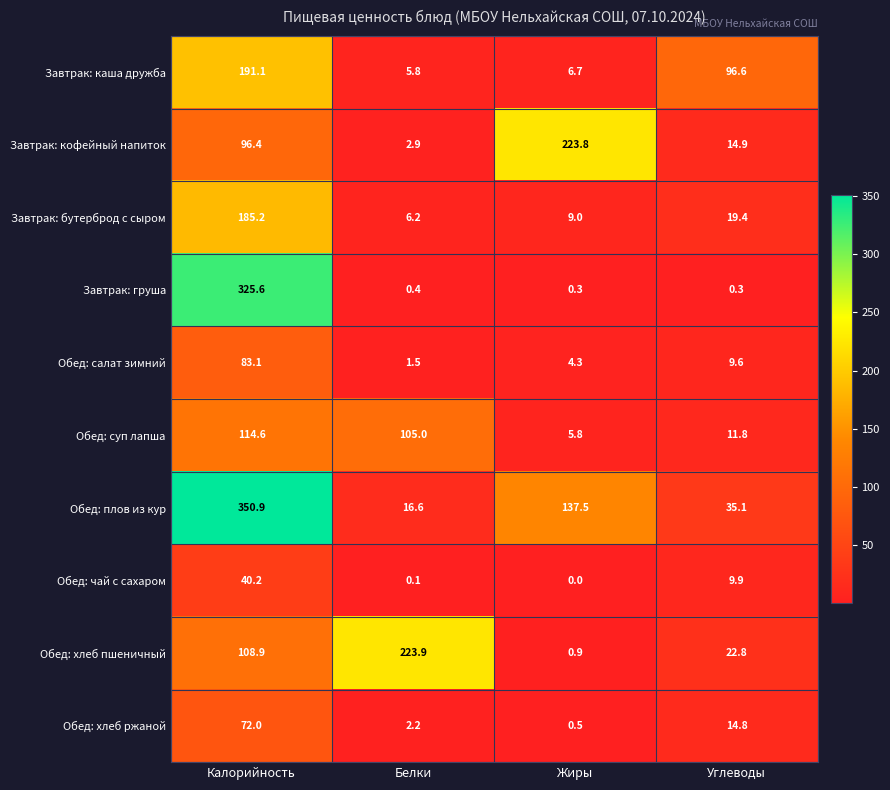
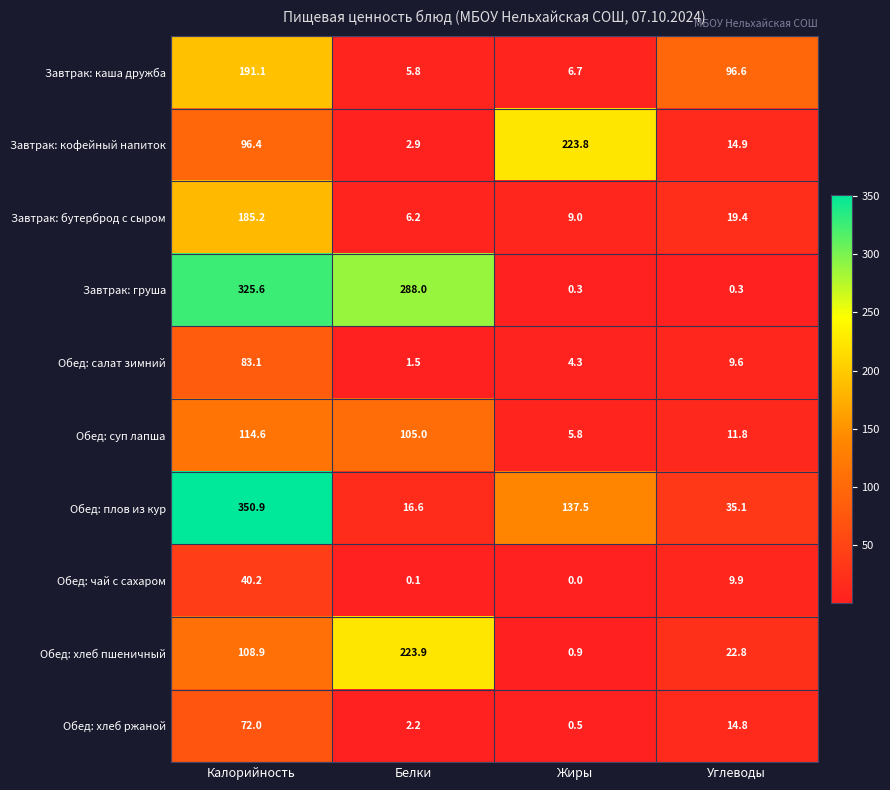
Завтрак: груша, Белки: 0.4 -> 288.0
